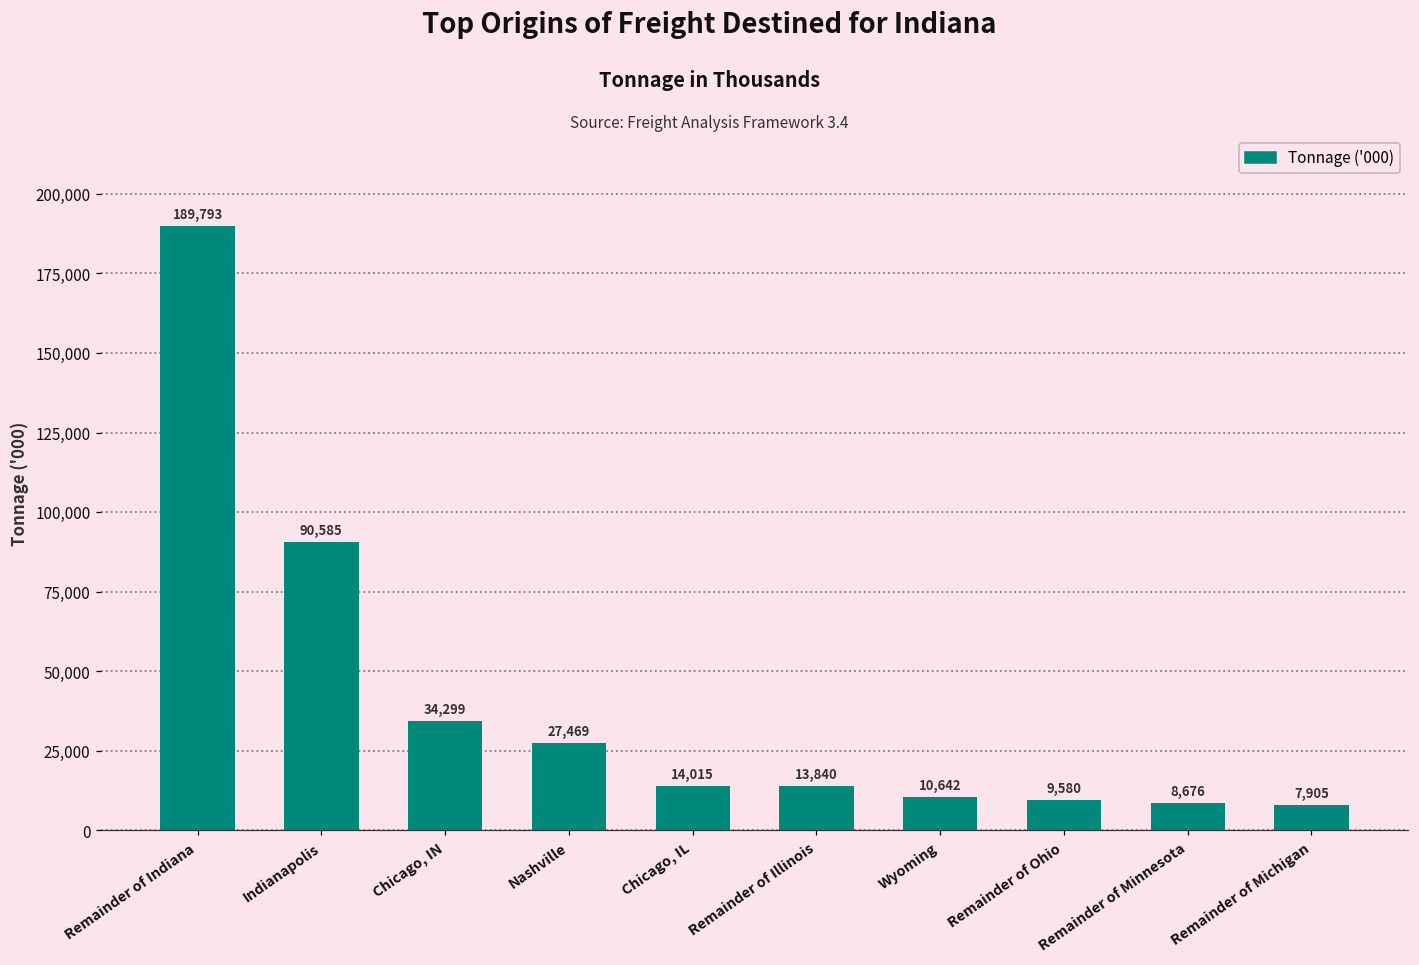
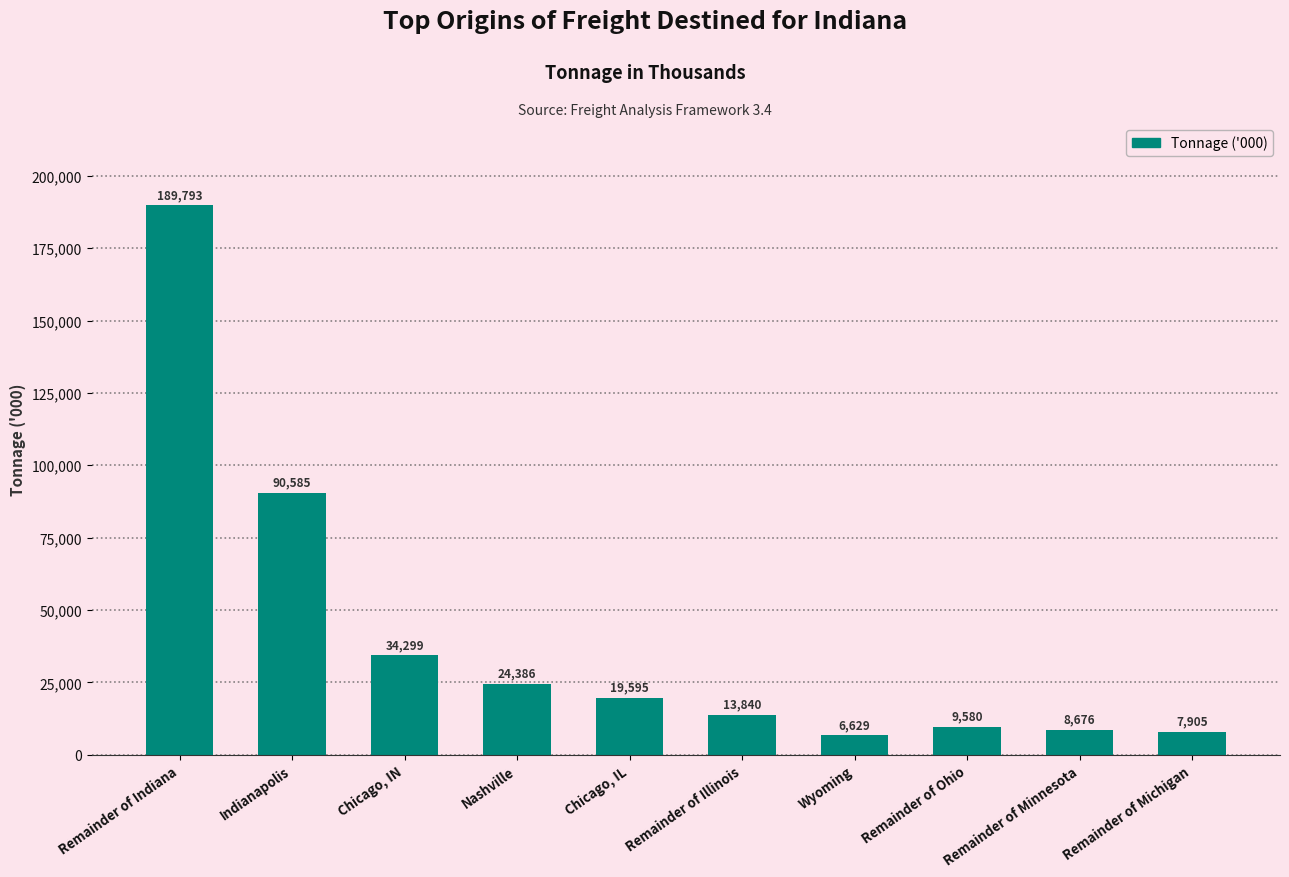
Nashville: 27,469 -> 24,386
Chicago, IL: 14,015 -> 19,595
Wyoming: 10,642 -> 6,629
